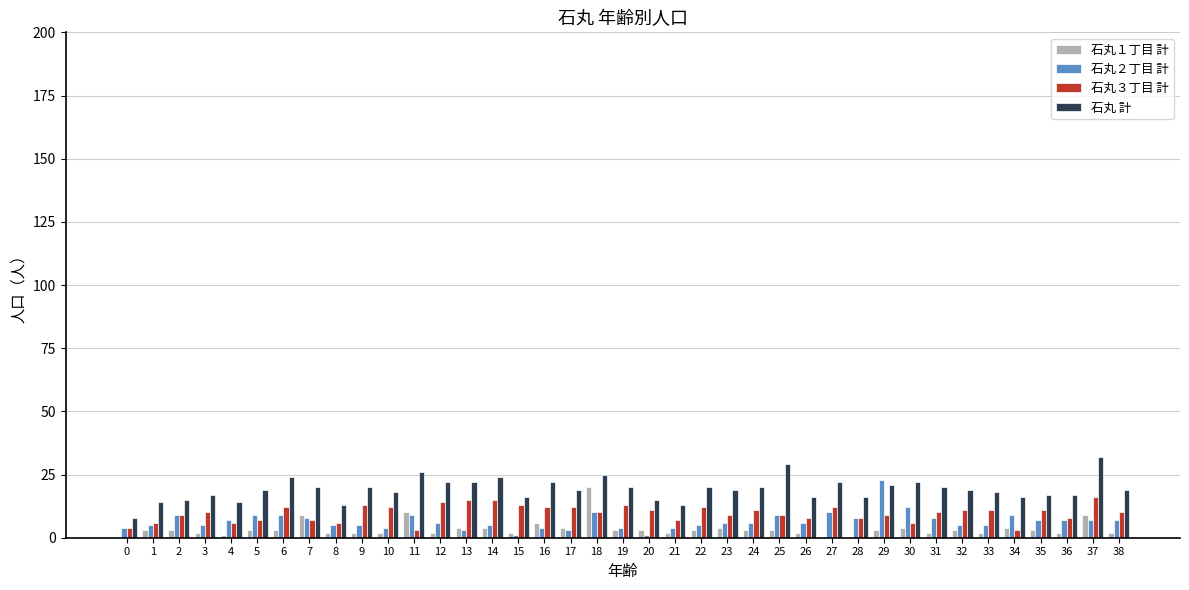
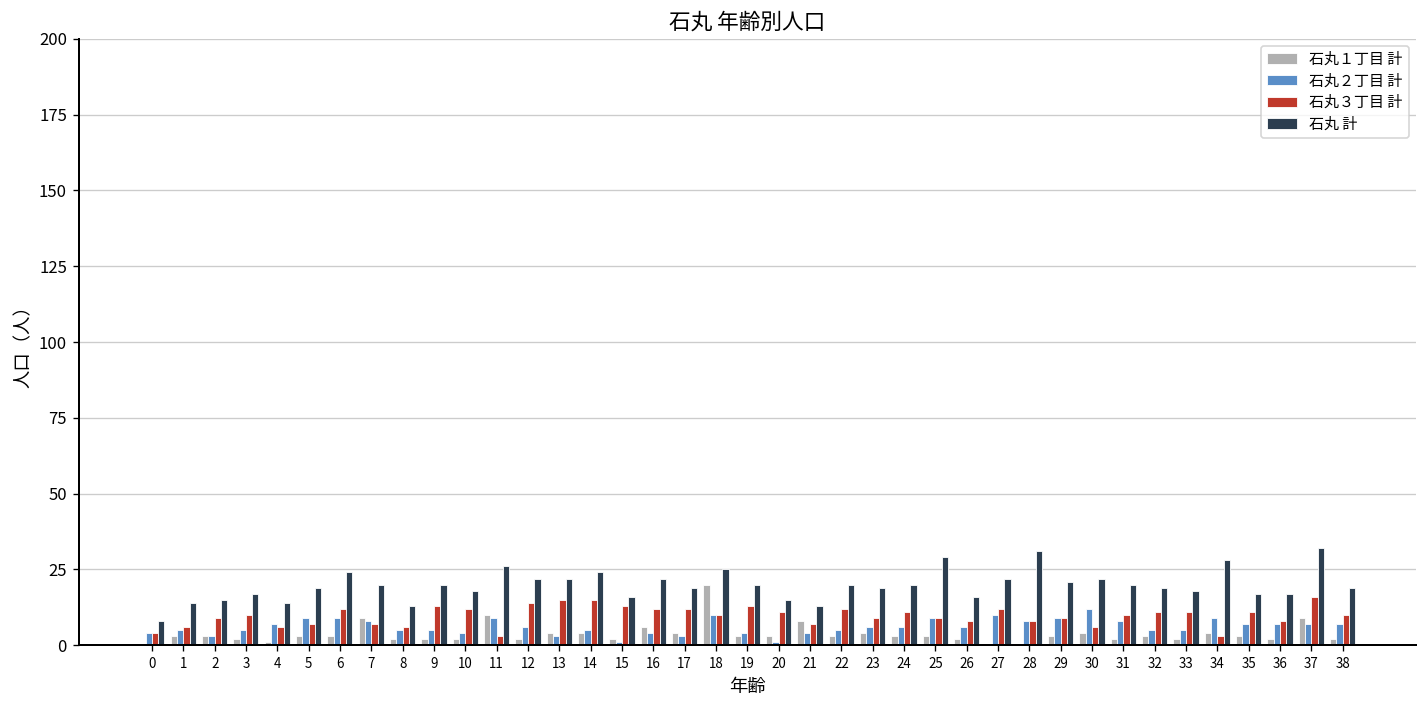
石丸２丁目 計, 2: 9 -> 3
石丸１丁目 計, 21: 2 -> 8
石丸 計, 28: 16 -> 31
石丸２丁目 計, 29: 23 -> 9
石丸 計, 34: 16 -> 28
